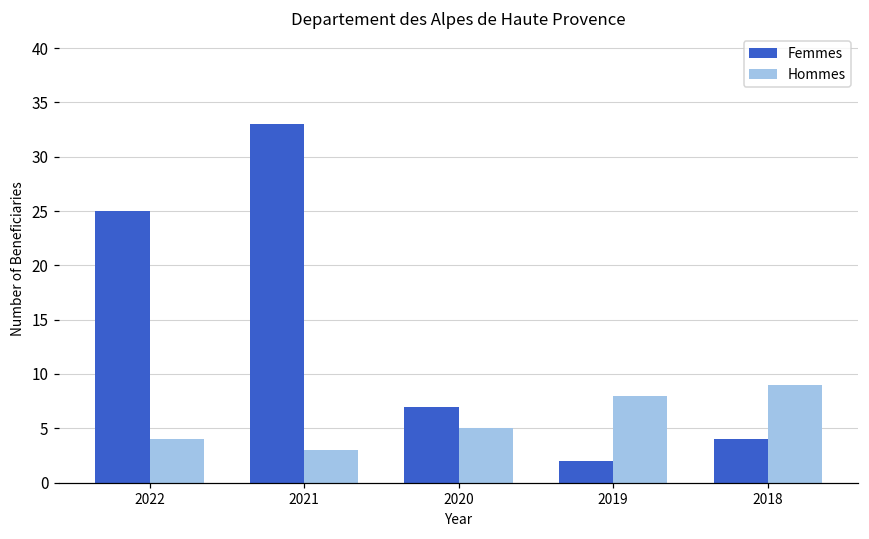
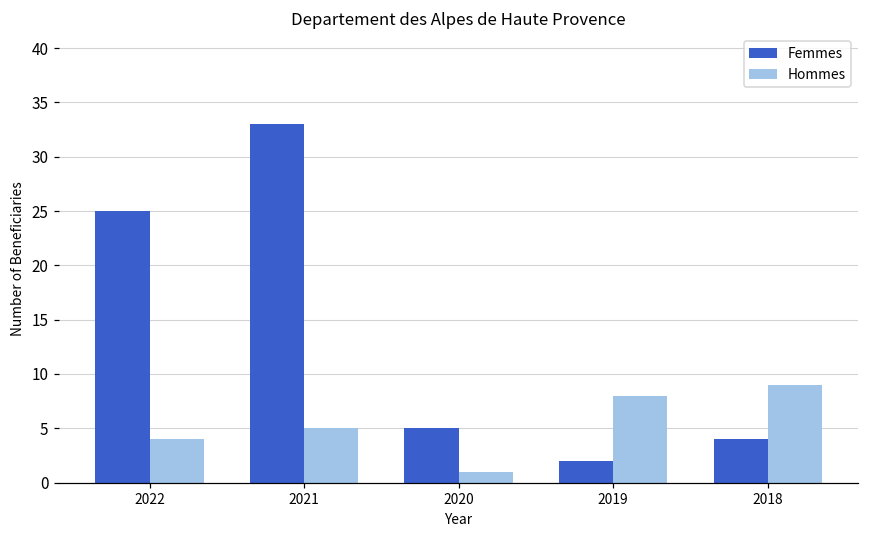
Hommes, 2021: 3 -> 5
Femmes, 2020: 7 -> 5
Hommes, 2020: 5 -> 1
